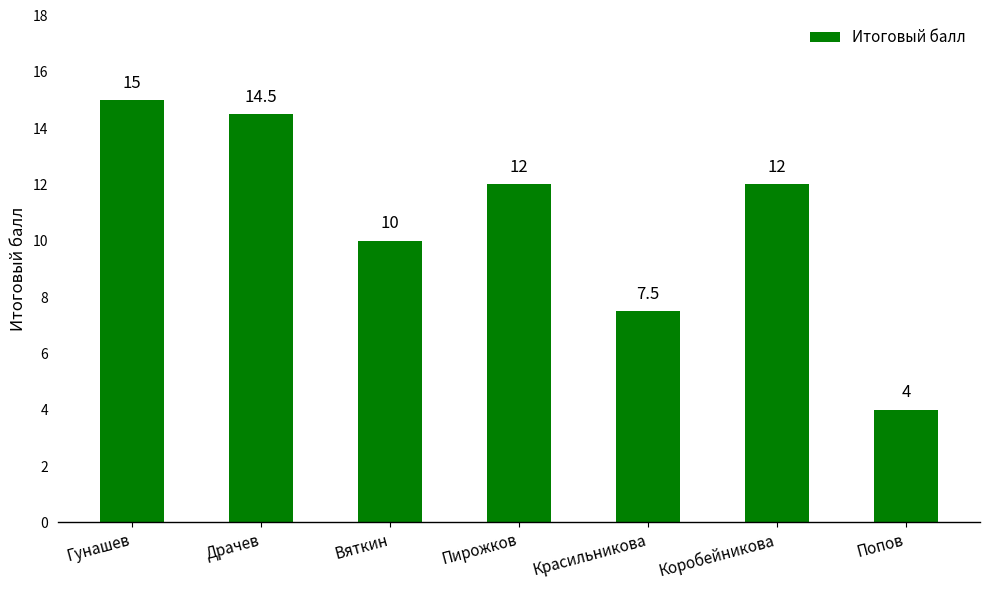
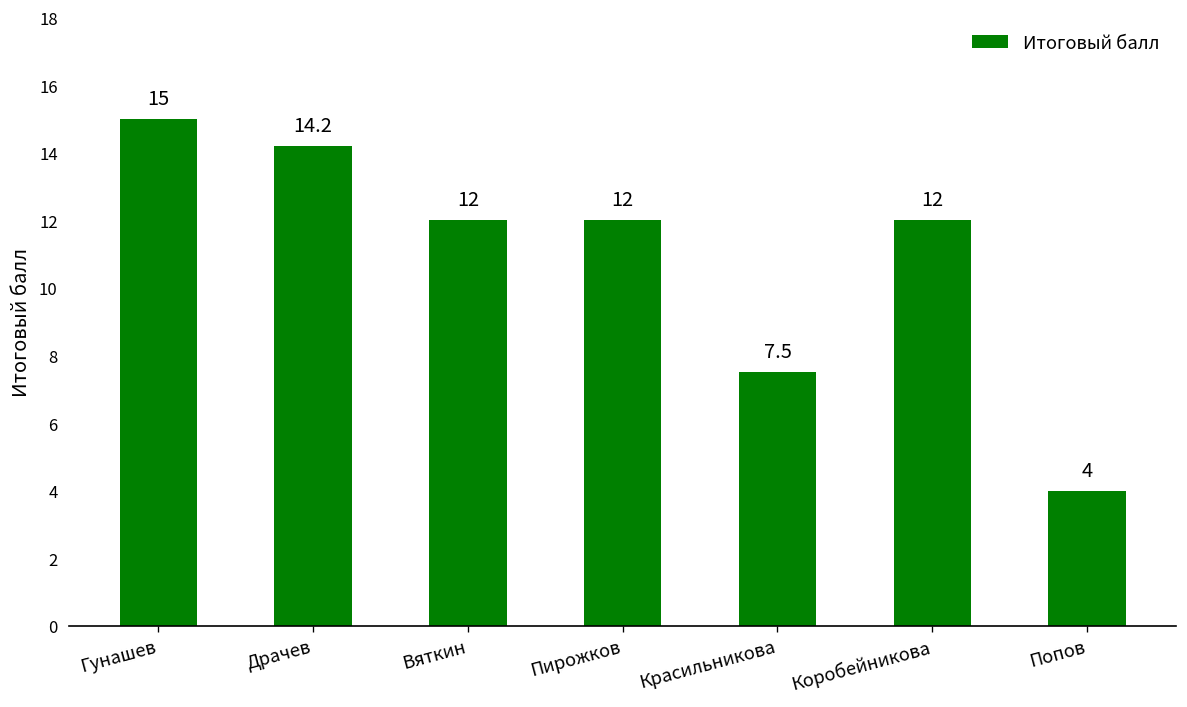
Драчев: 14.5 -> 14.2
Вяткин: 10 -> 12
